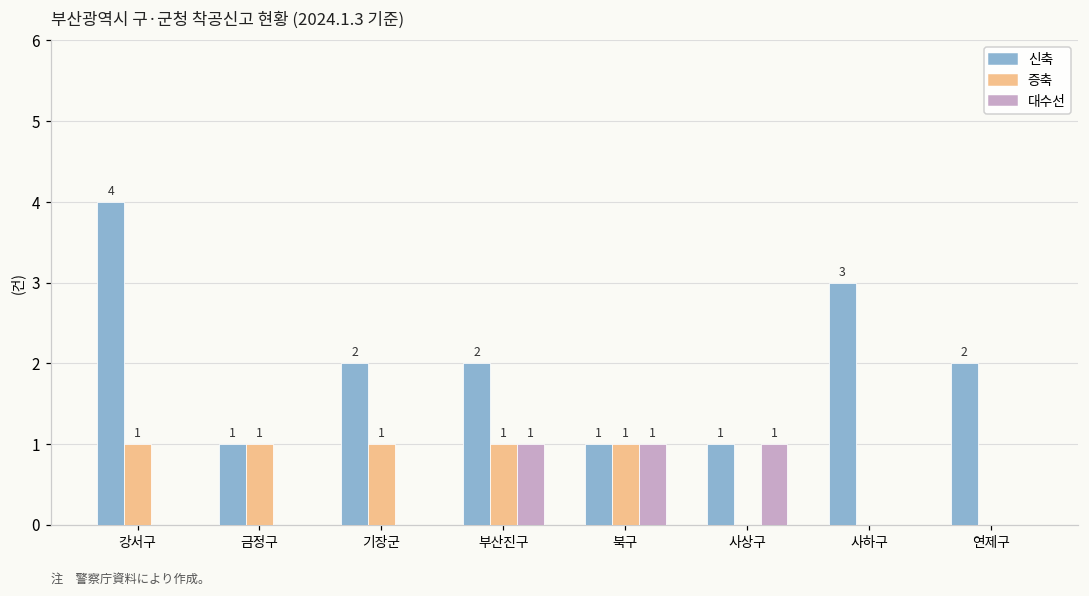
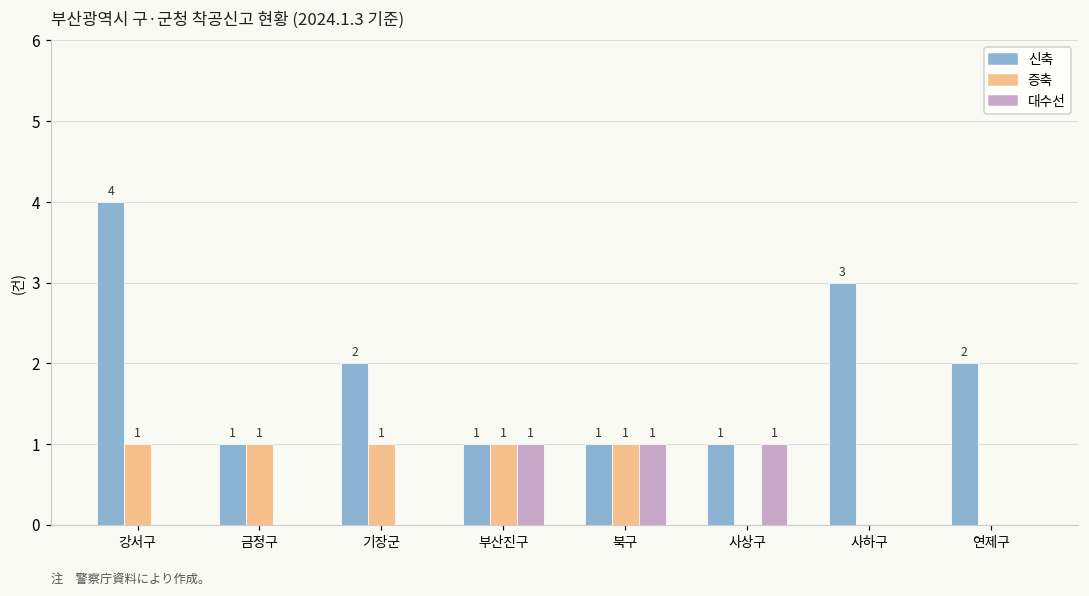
신축, 부산진구: 2 -> 1
